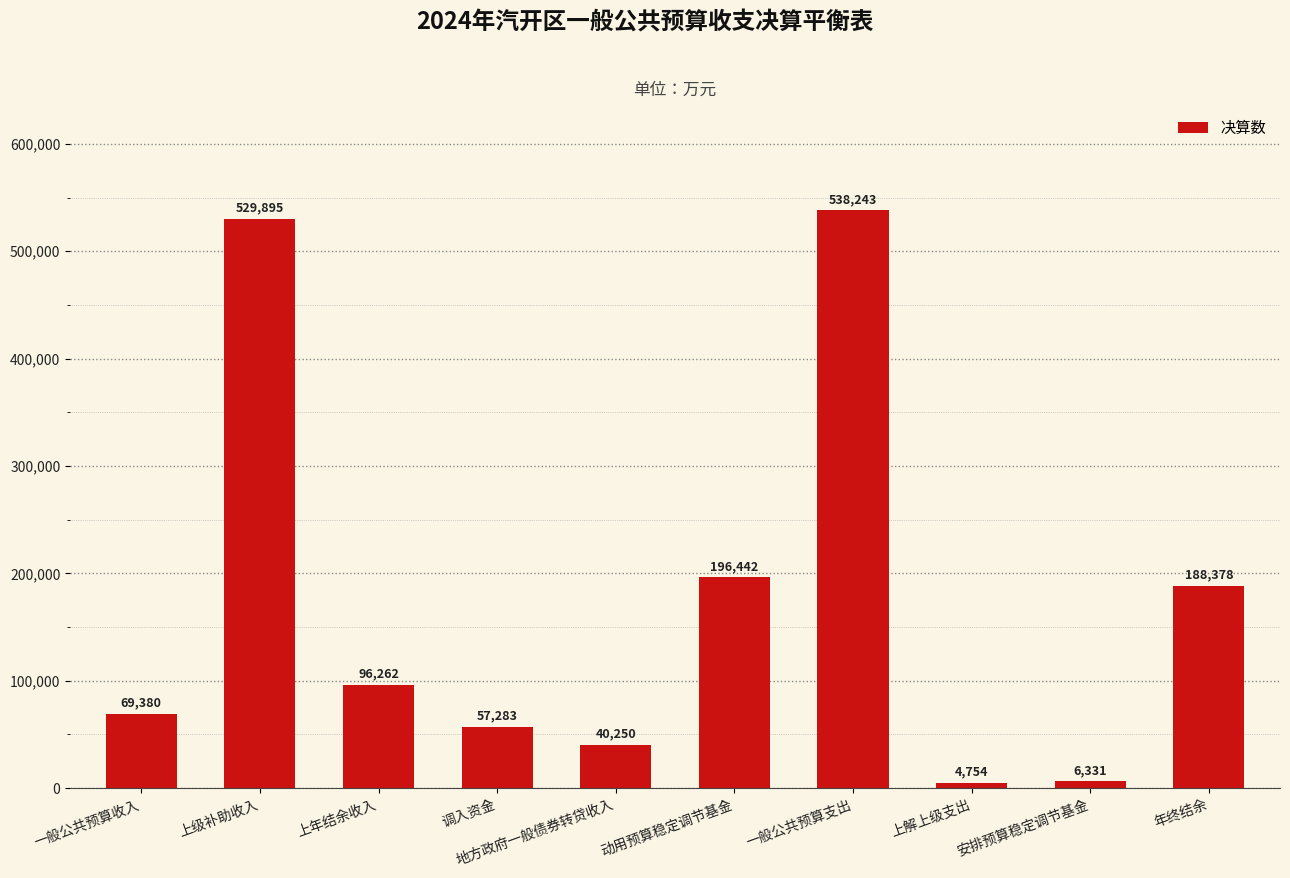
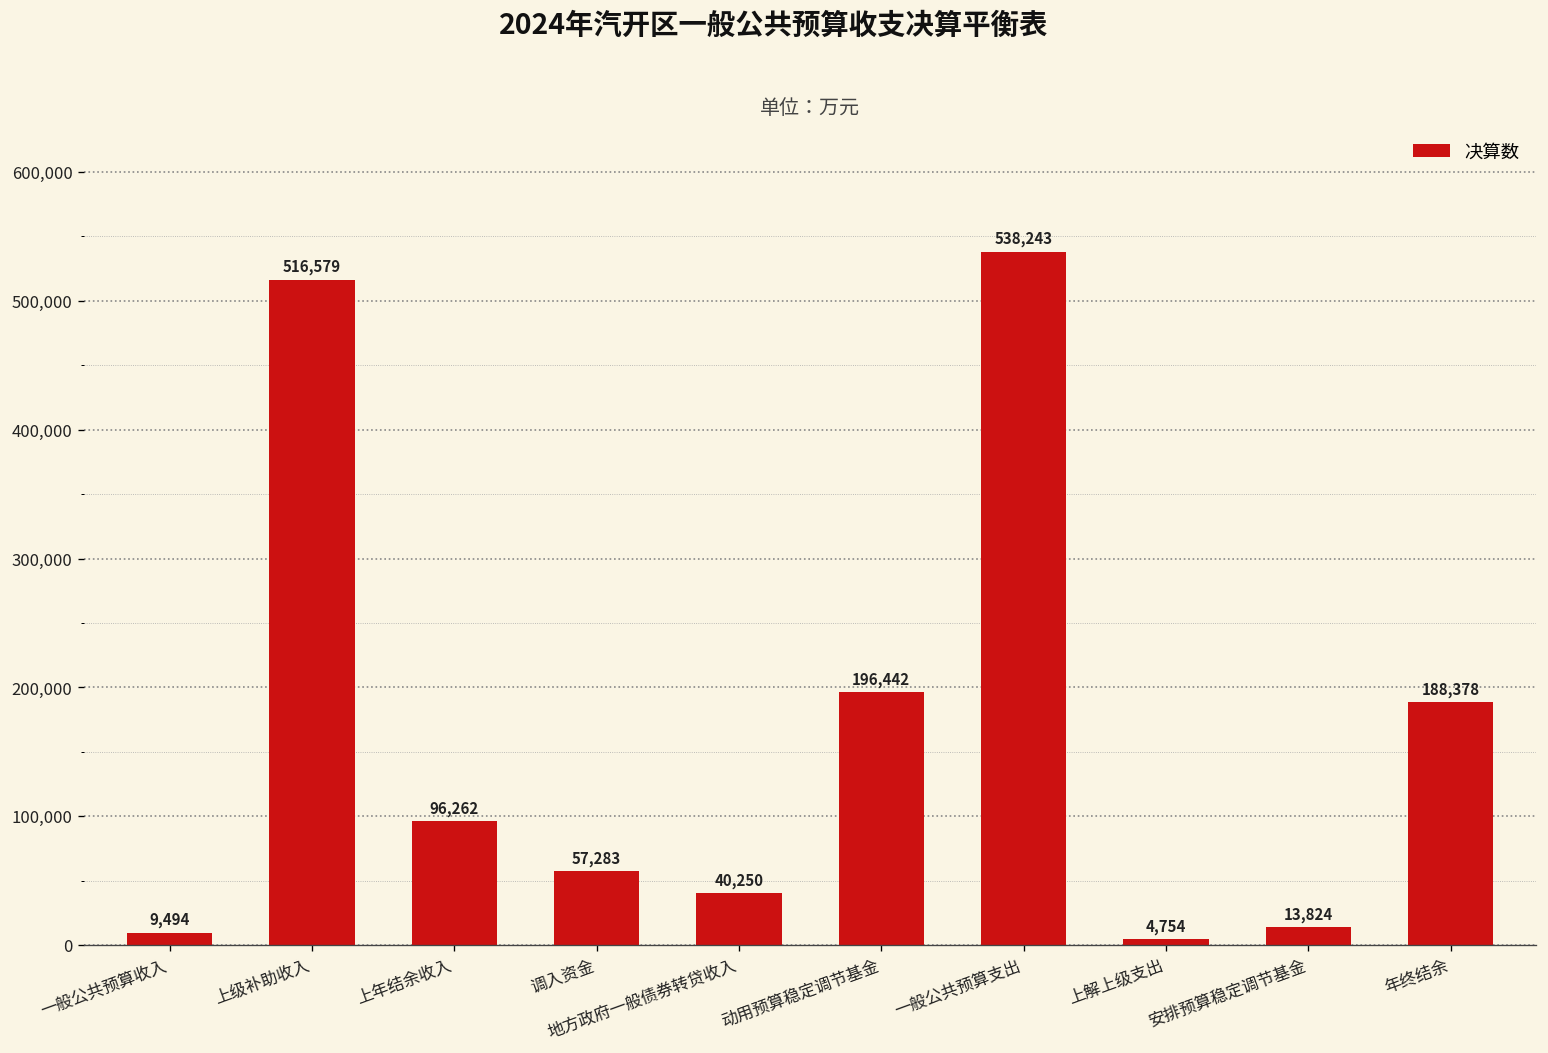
一般公共预算收入: 69,380 -> 9,494
上级补助收入: 529,895 -> 516,579
安排预算稳定调节基金: 6,331 -> 13,824
